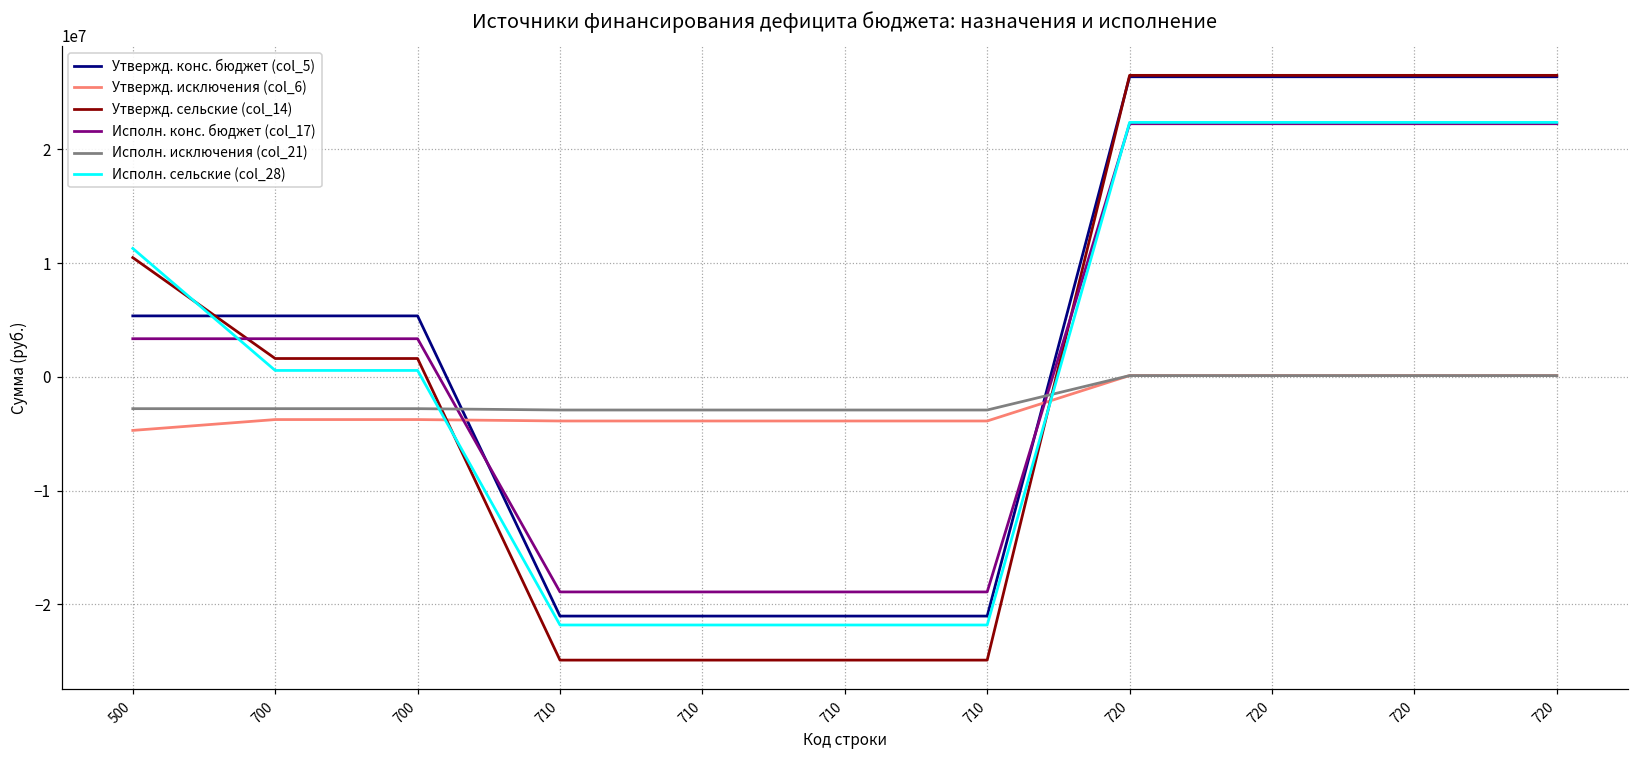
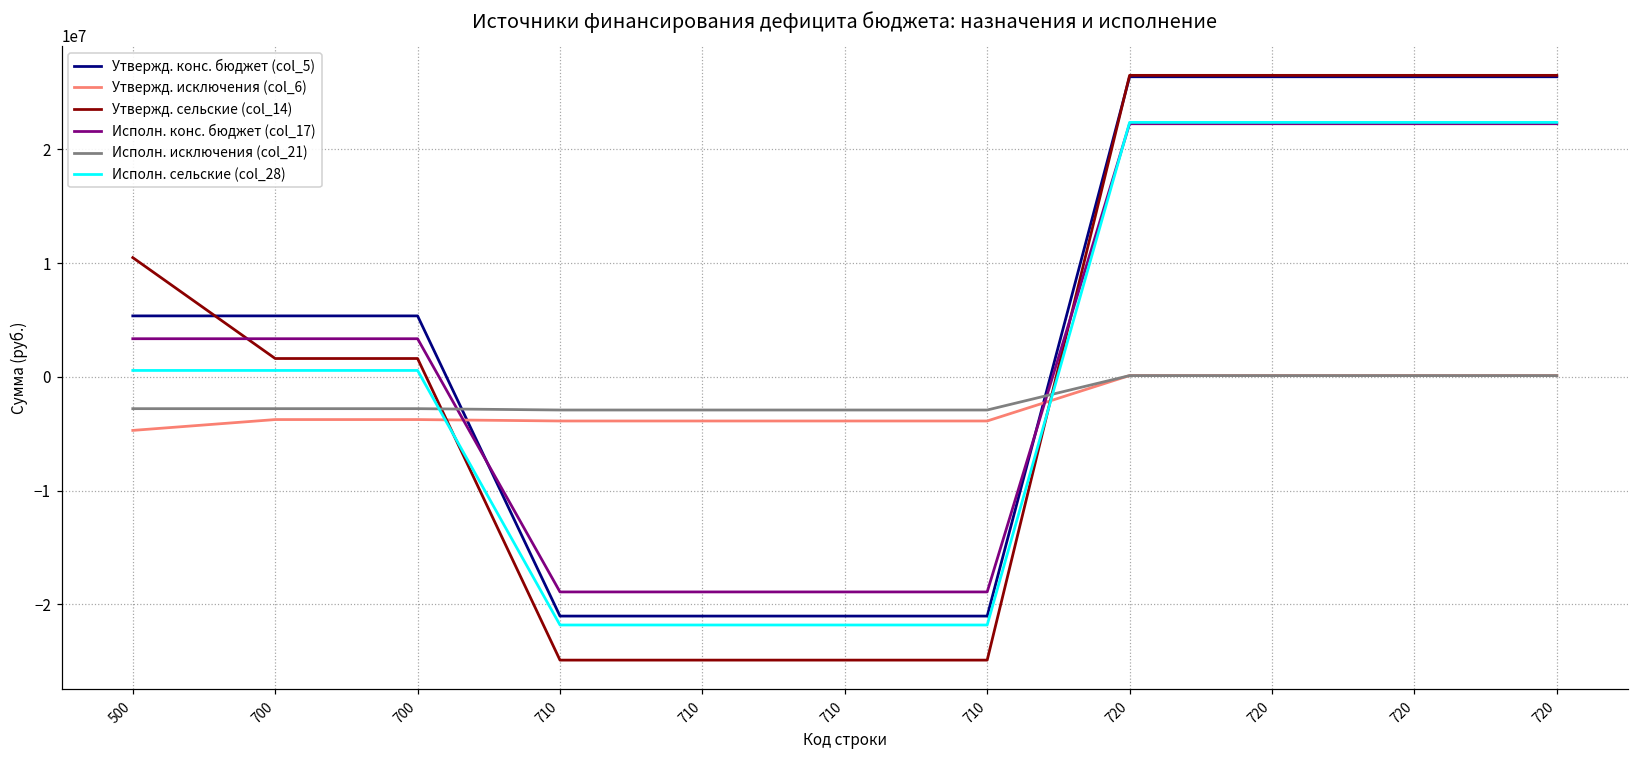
Исполн. сельские (col_28), 500: 11300000 -> 600000
